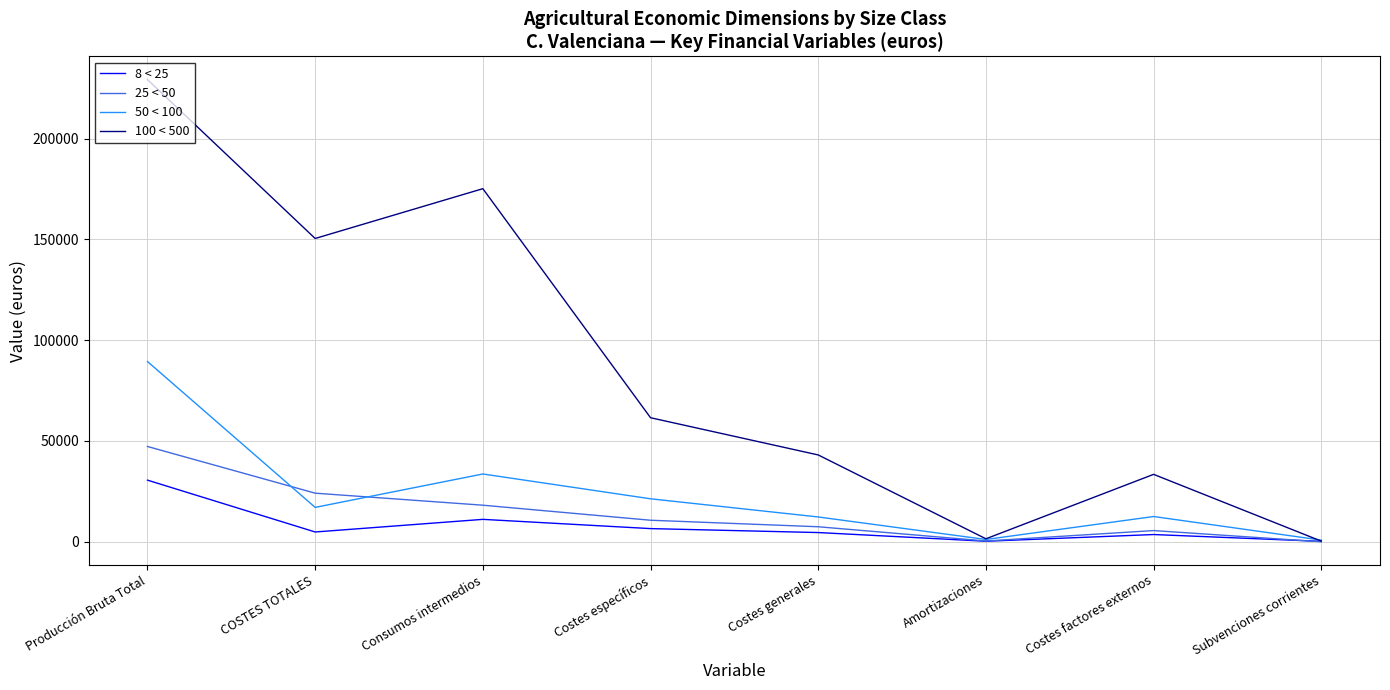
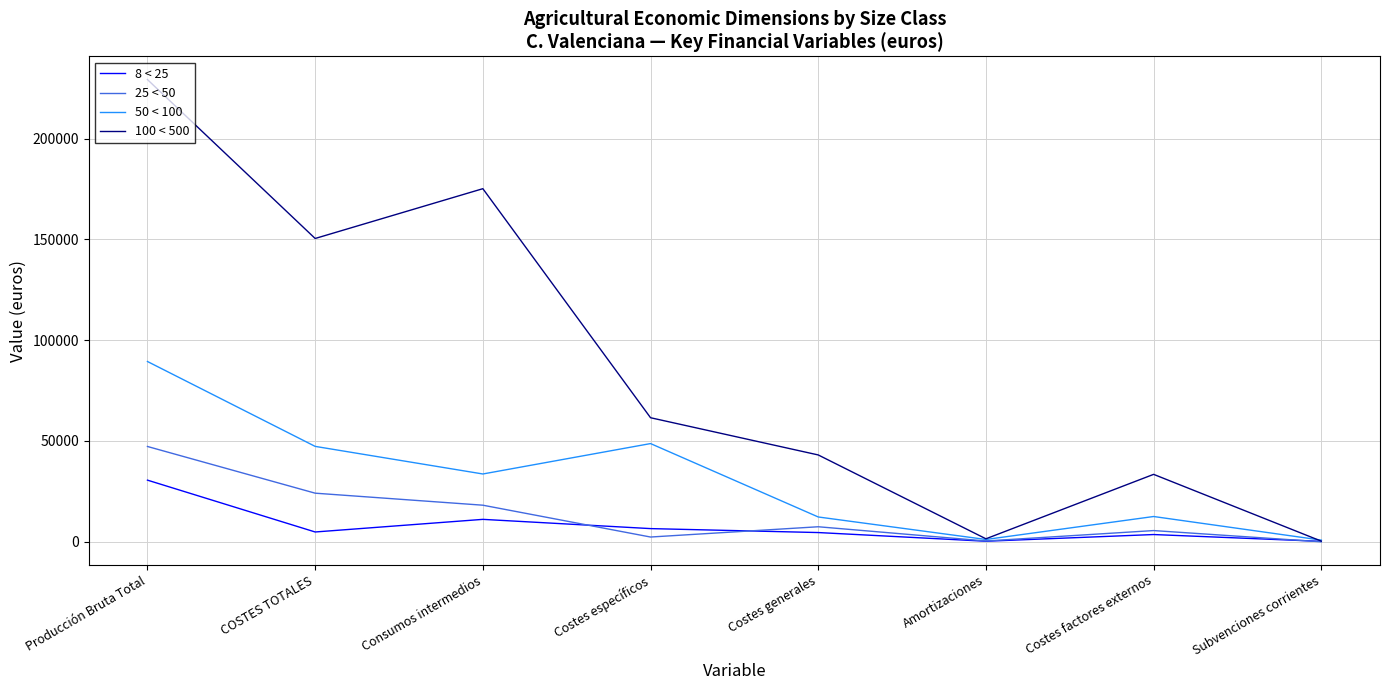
50 < 100, COSTES TOTALES: 17000 -> 47000
25 < 50, Costes específicos: 11000 -> 2000
50 < 100, Costes específicos: 21000 -> 49000
